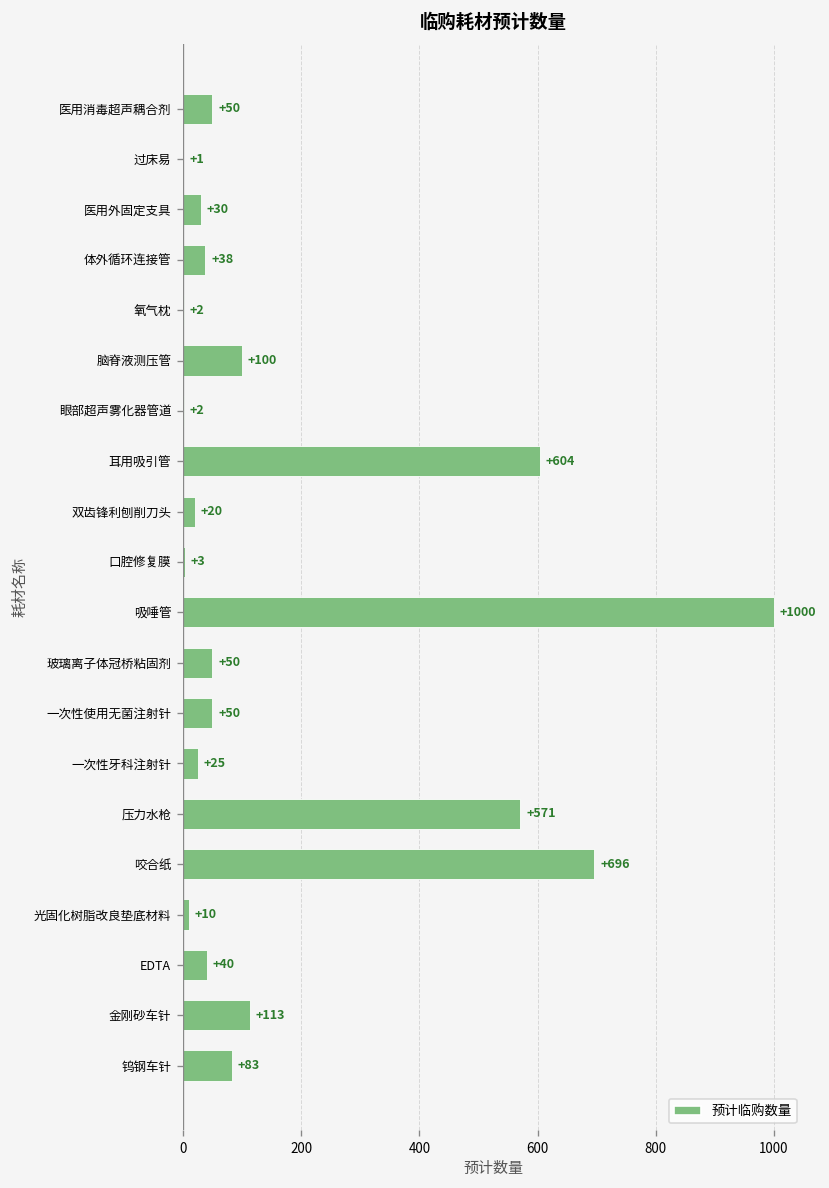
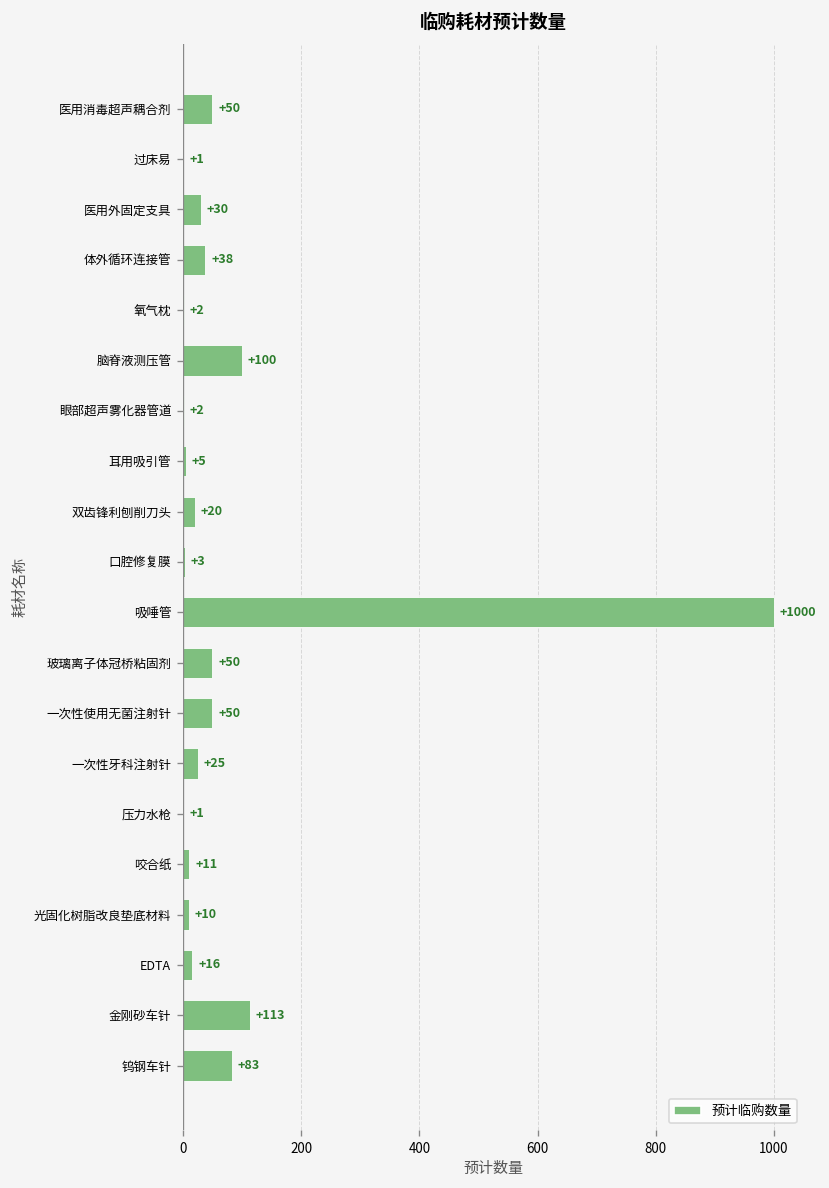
耳用吸引管: +604 -> +5
压力水枪: +571 -> +1
咬合纸: +696 -> +11
EDTA: +40 -> +16
